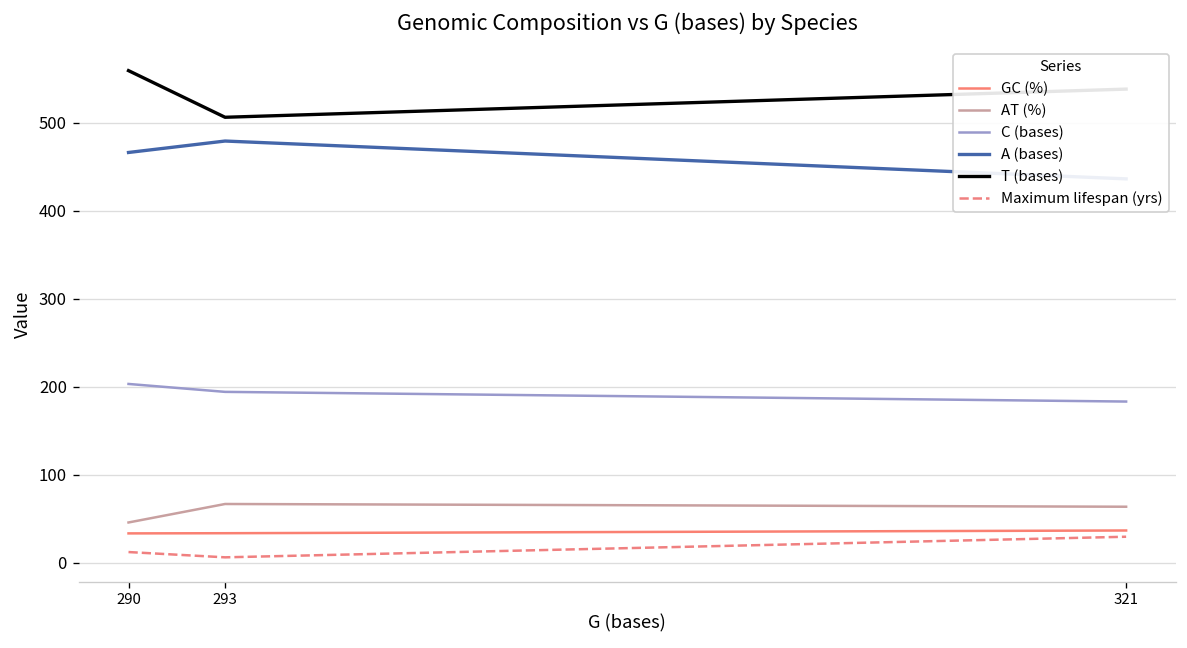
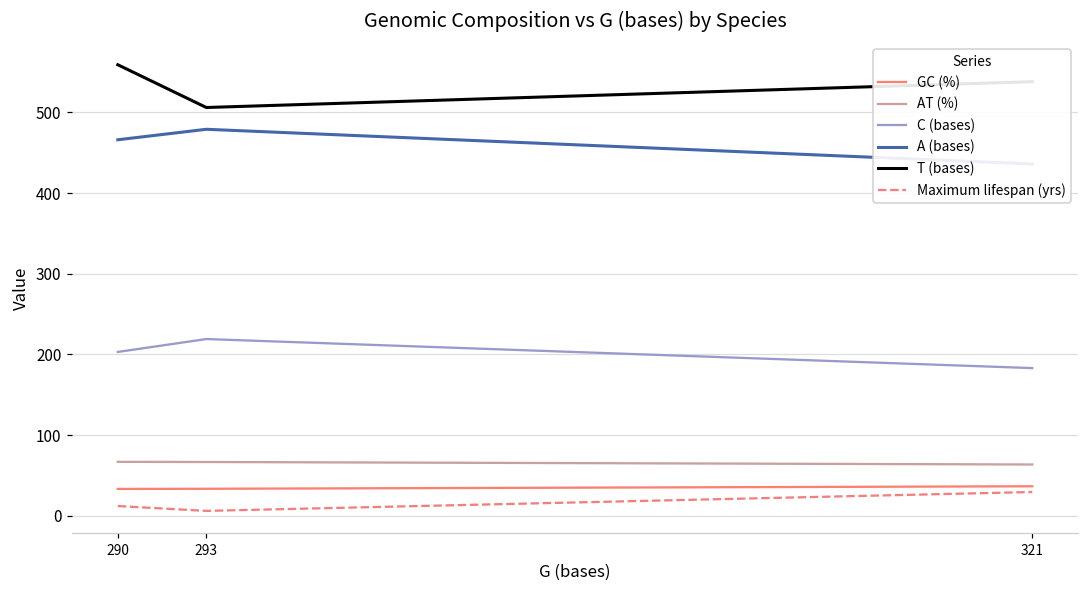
AT (%), 290: 50 -> 70
C (bases), 293: 190 -> 220
